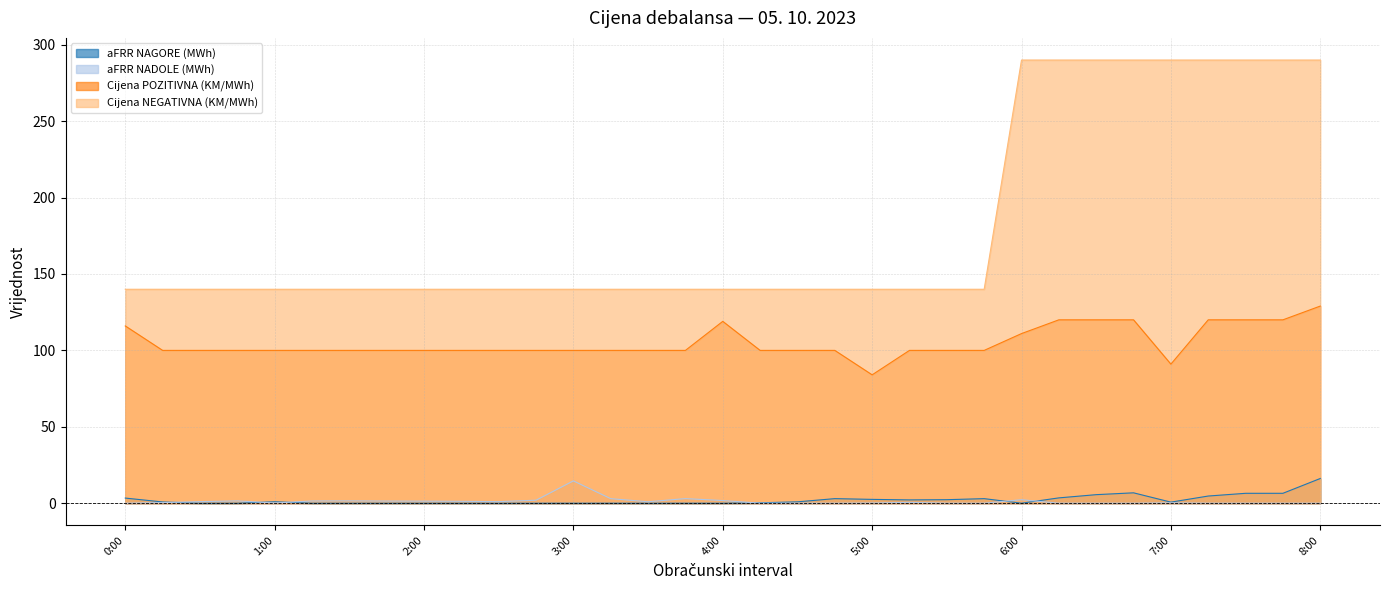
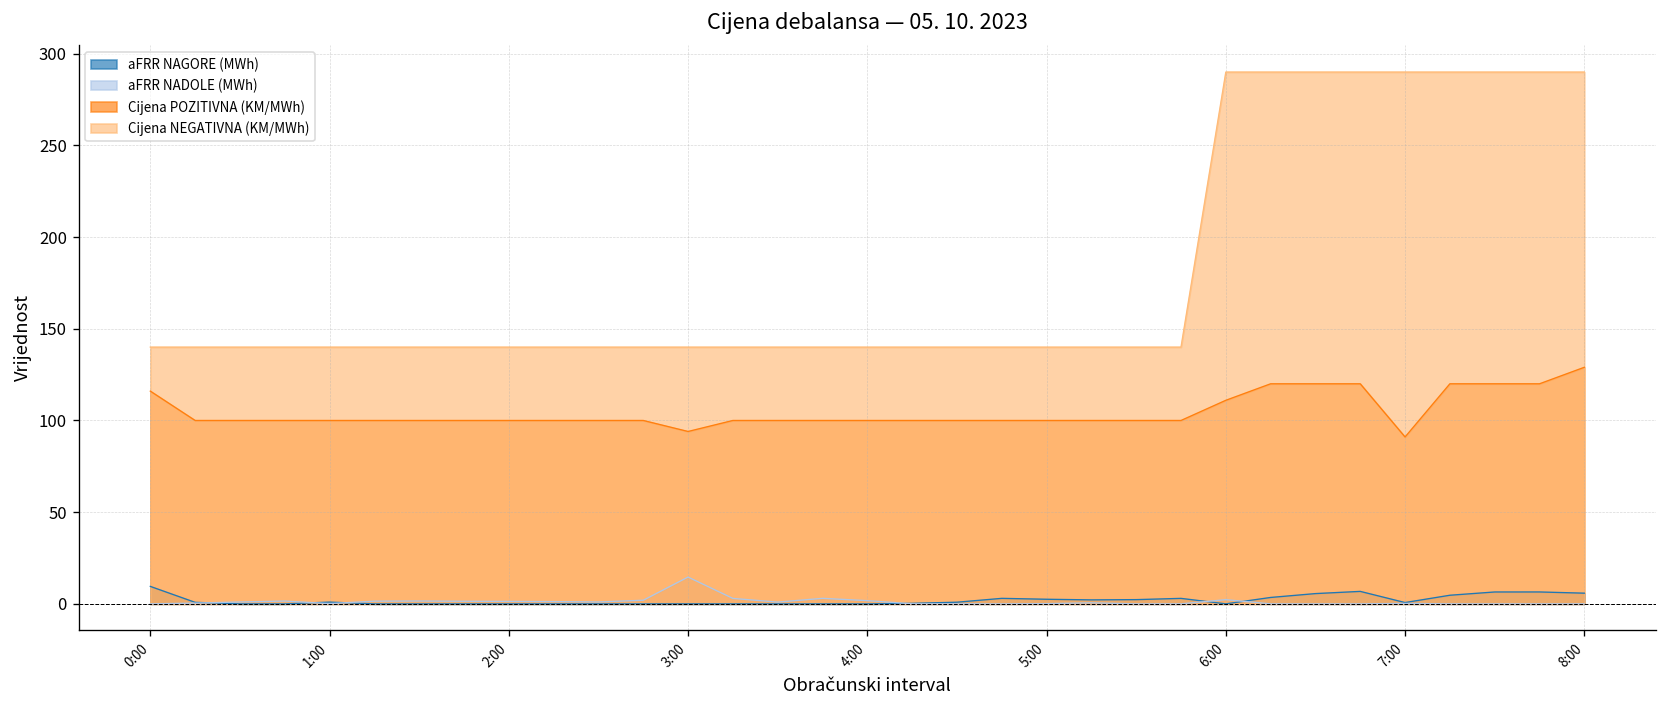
aFRR NAGORE (MWh), 0:00: 3 -> 10
Cijena POZITIVNA (KM/MWh), 3:00: 100 -> 94
Cijena POZITIVNA (KM/MWh), 4:00: 119 -> 100
Cijena POZITIVNA (KM/MWh), 5:00: 84 -> 100
aFRR NAGORE (MWh), 8:00: 16 -> 6
